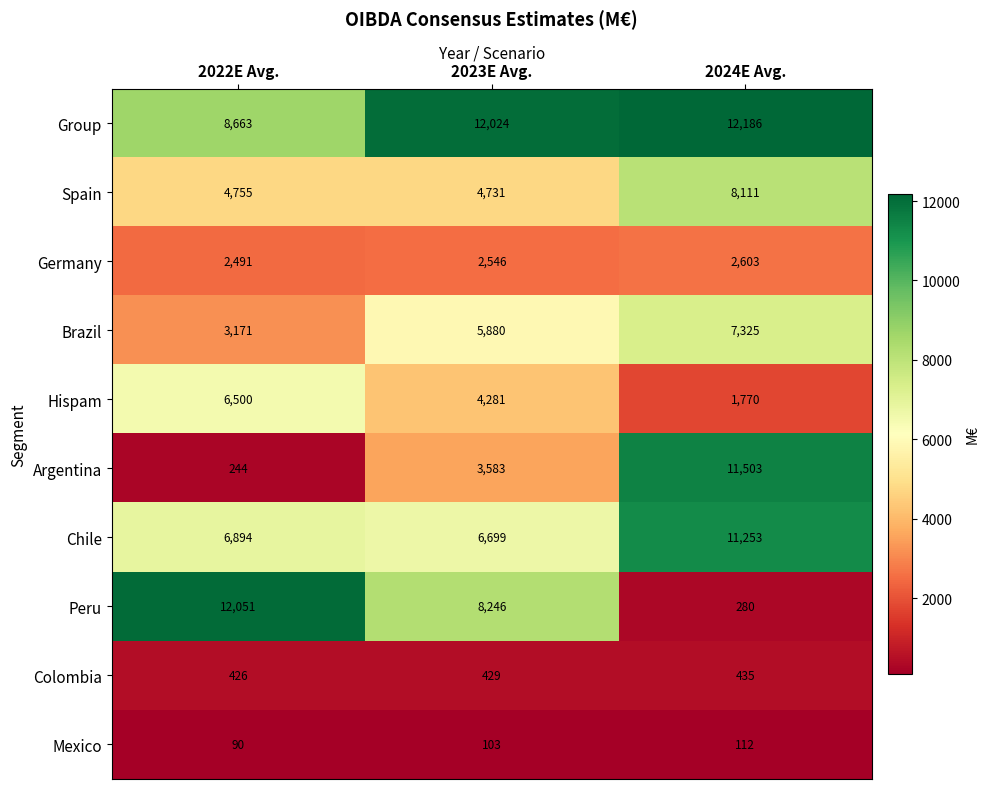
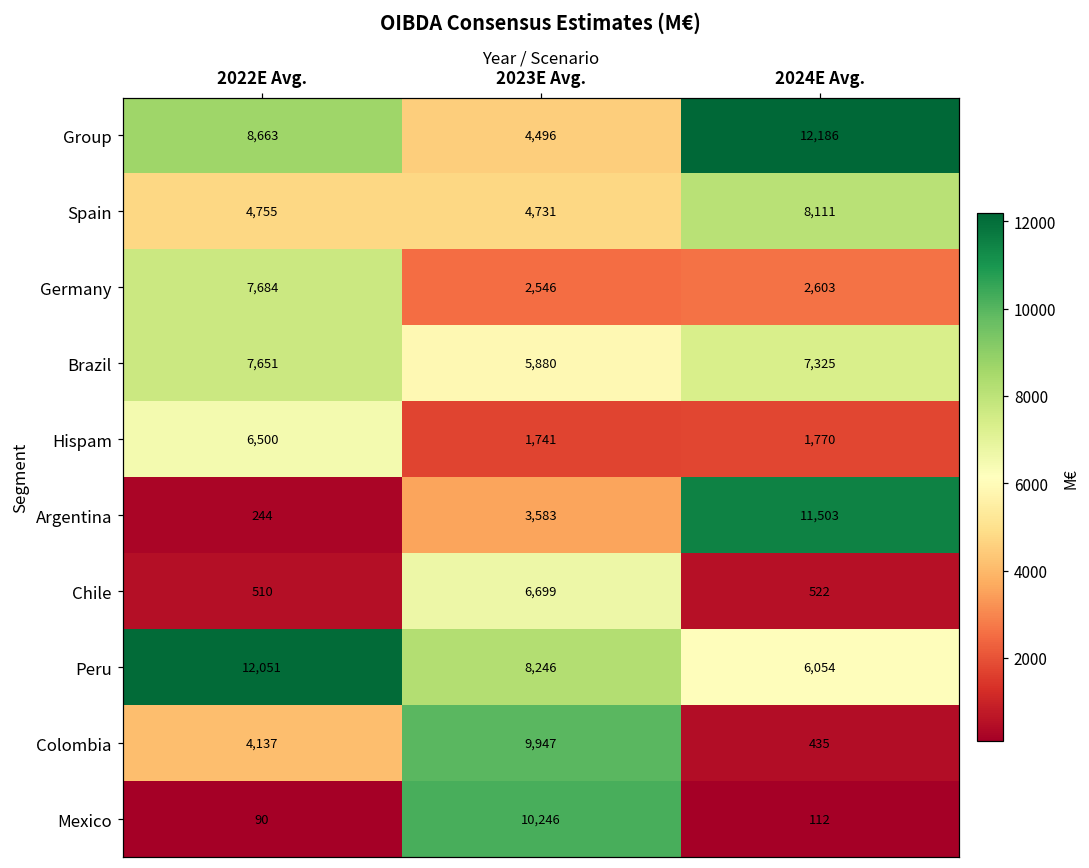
Group, 2023E Avg.: 12,024 -> 4,496
Germany, 2022E Avg.: 2,491 -> 7,684
Brazil, 2022E Avg.: 3,171 -> 7,651
Hispam, 2023E Avg.: 4,281 -> 1,741
Chile, 2022E Avg.: 6,894 -> 510
Chile, 2024E Avg.: 11,253 -> 522
Peru, 2024E Avg.: 280 -> 6,054
Colombia, 2022E Avg.: 426 -> 4,137
Colombia, 2023E Avg.: 429 -> 9,947
Mexico, 2023E Avg.: 103 -> 10,246
